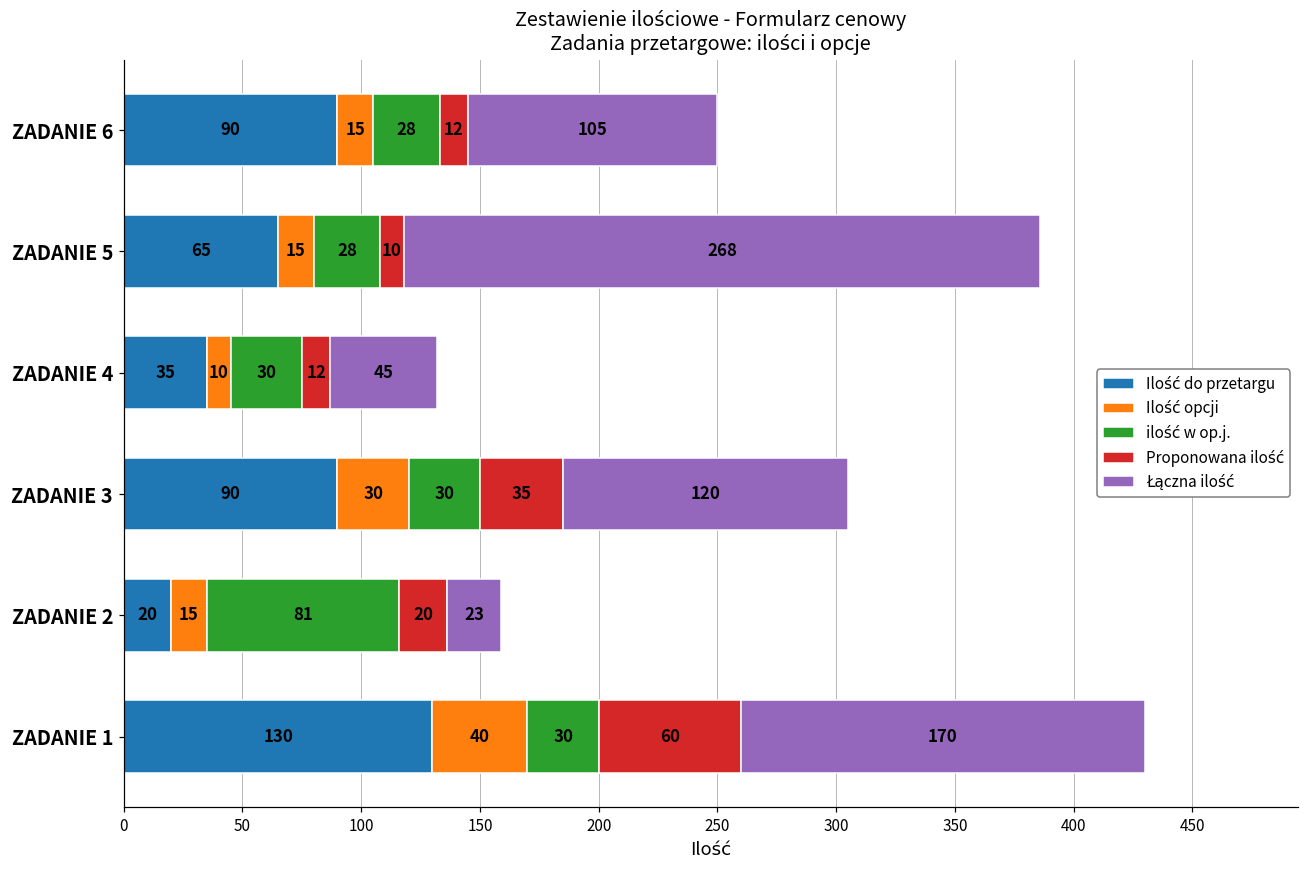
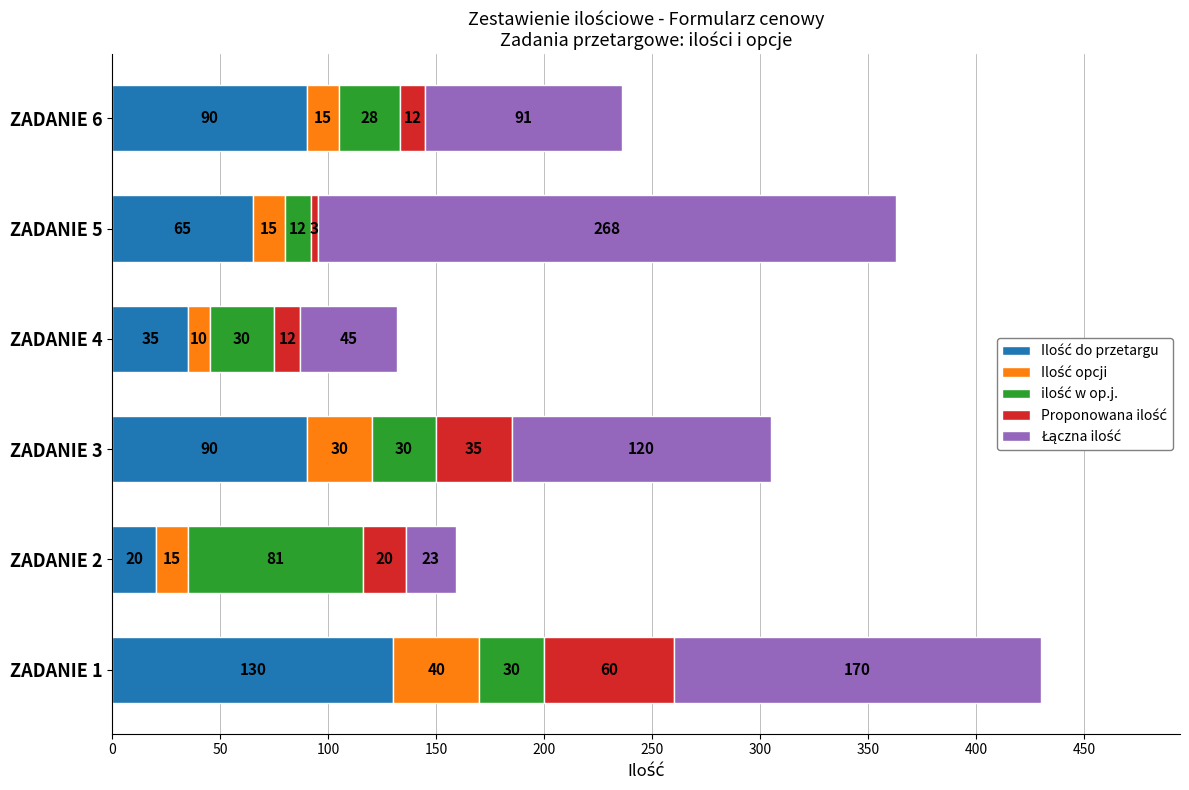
Łączna ilość, ZADANIE 6: 105 -> 91
ilość w op.j., ZADANIE 5: 28 -> 12
Proponowana ilość, ZADANIE 5: 10 -> 3
